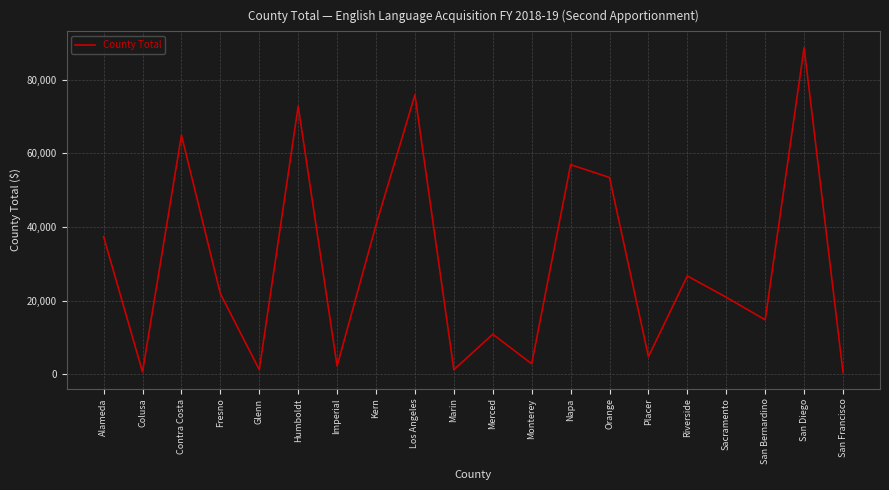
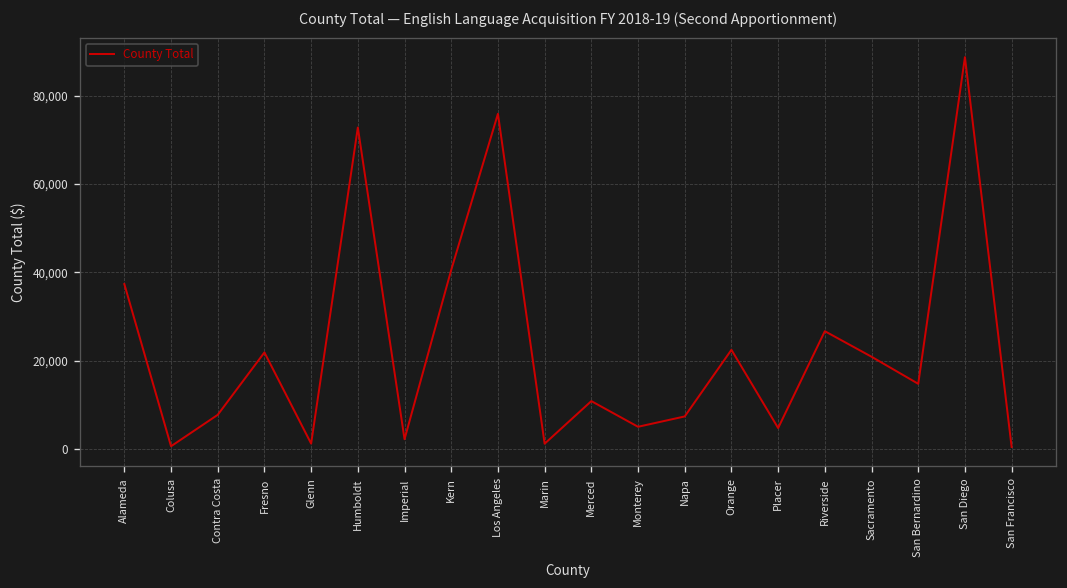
Contra Costa: 65,000 -> 8,000
Monterey: 3,000 -> 5,000
Napa: 57,000 -> 7,000
Orange: 53,000 -> 22,000
